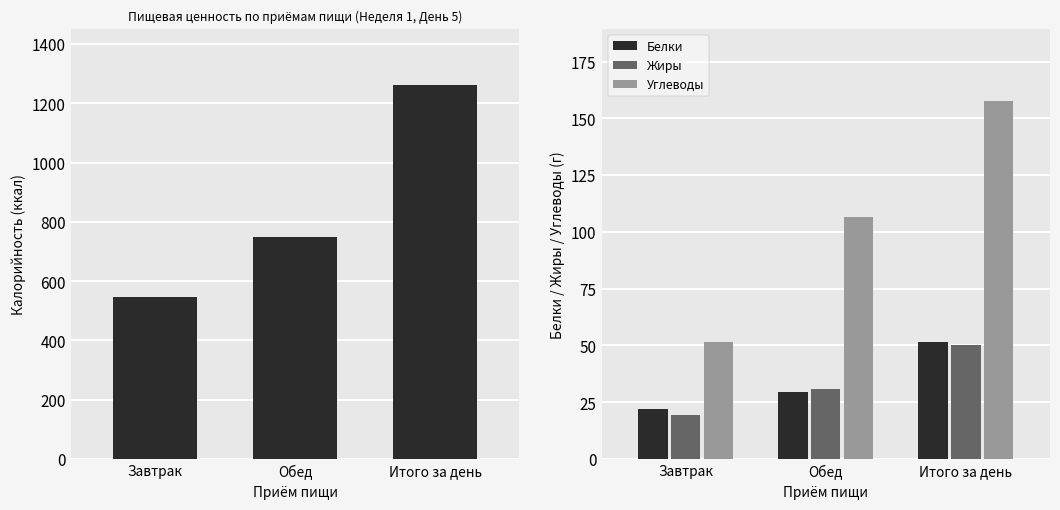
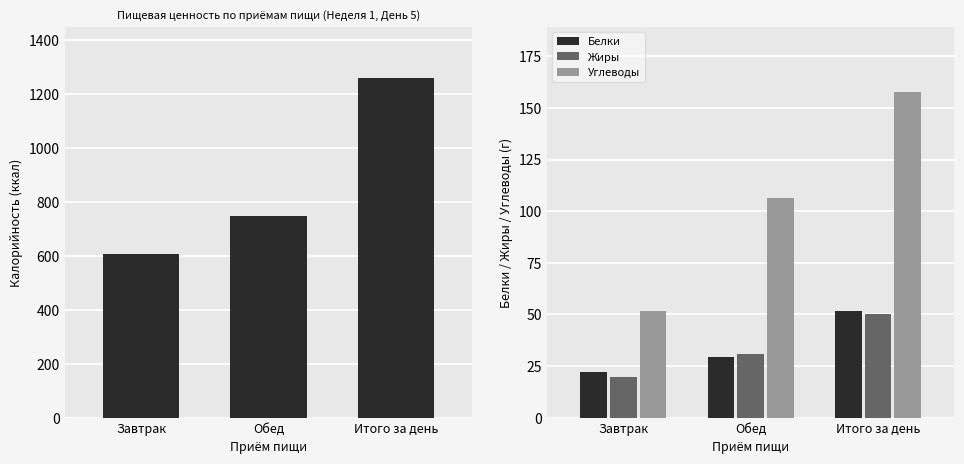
Пищевая ценность по приёмам пищи (Неделя 1, День 5), Завтрак: 550 -> 610
